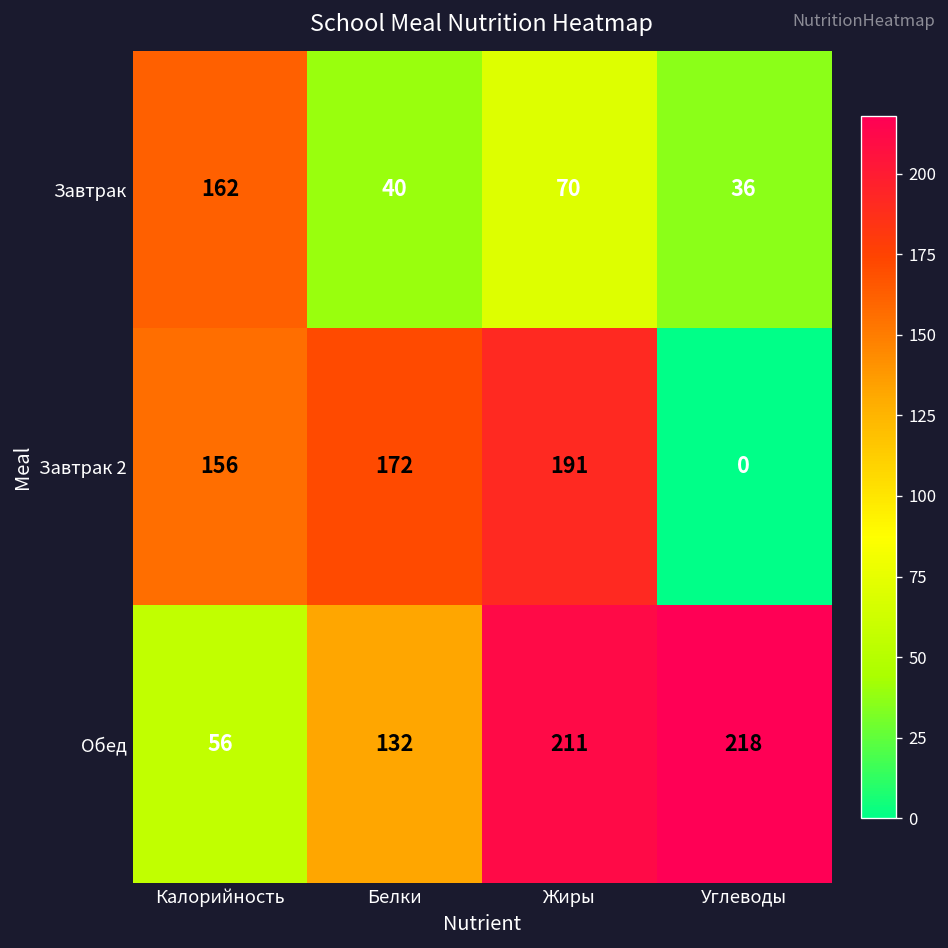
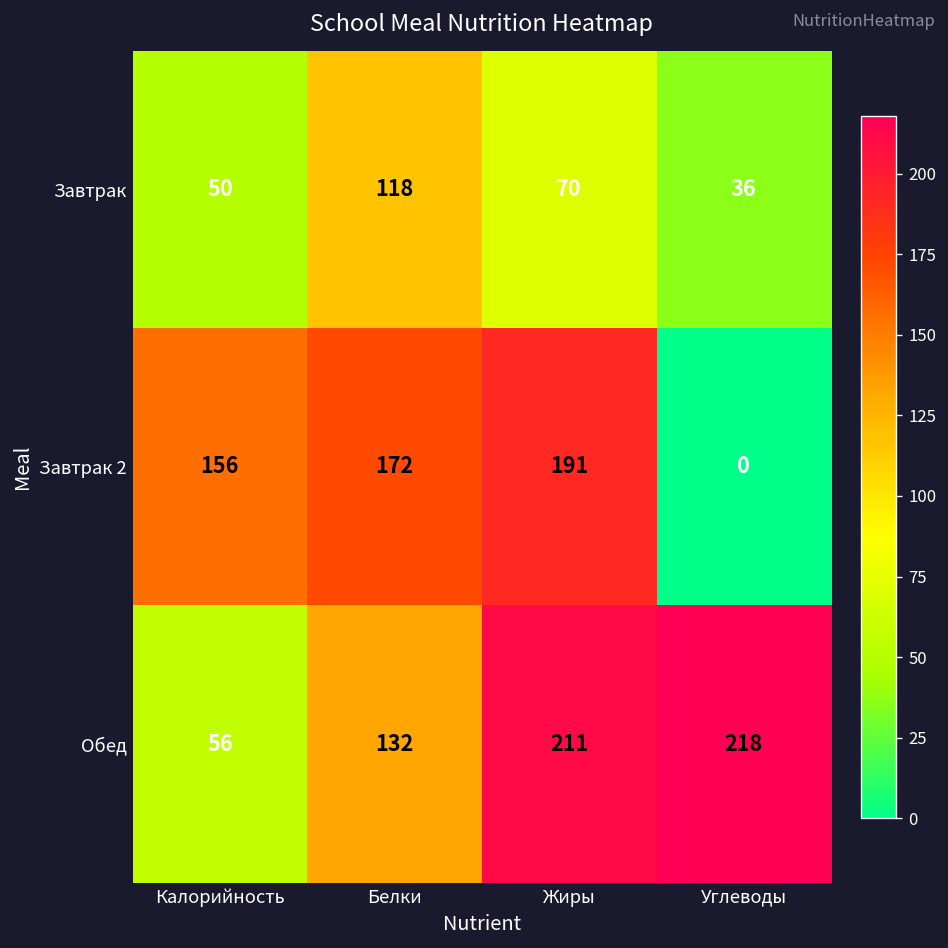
Завтрак, Калорийность: 162 -> 50
Завтрак, Белки: 40 -> 118
